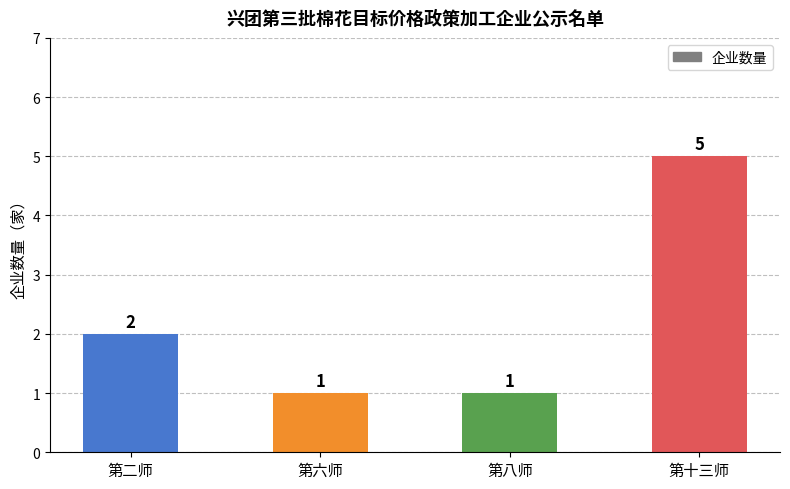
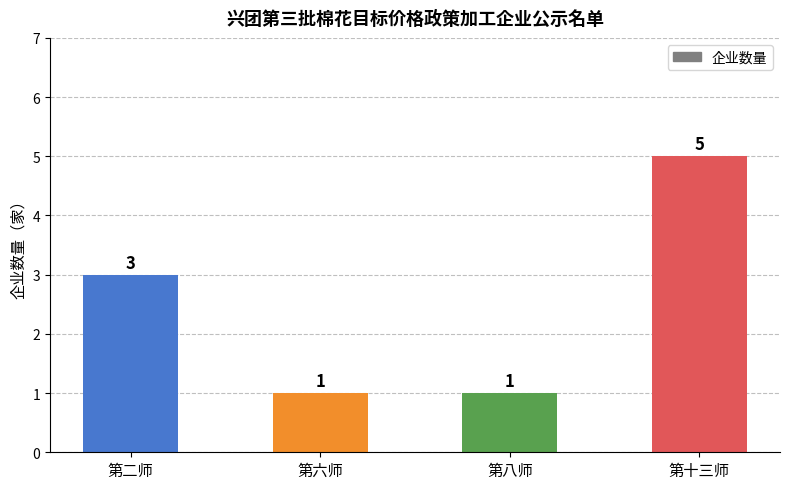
第二师: 2 -> 3
